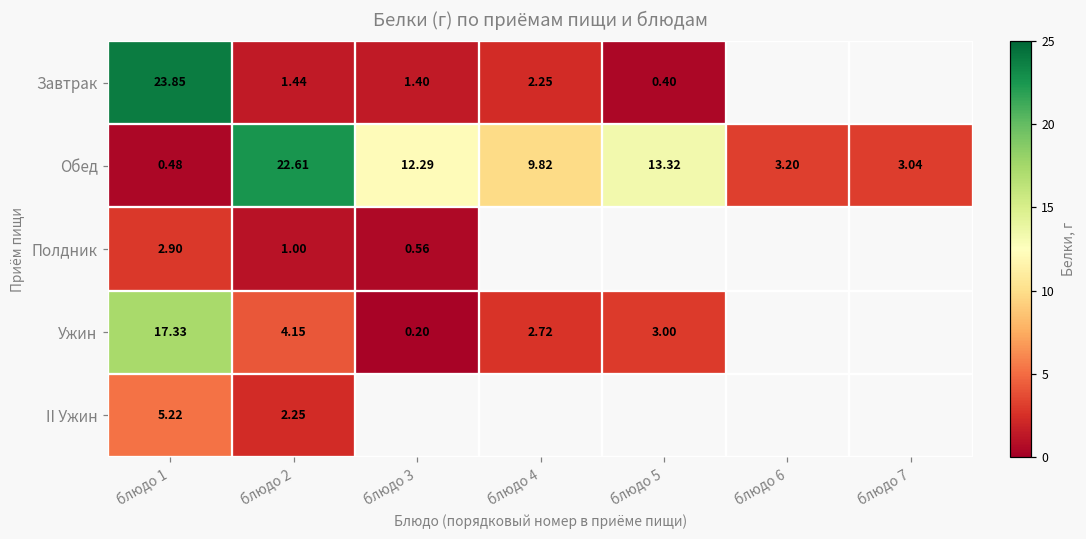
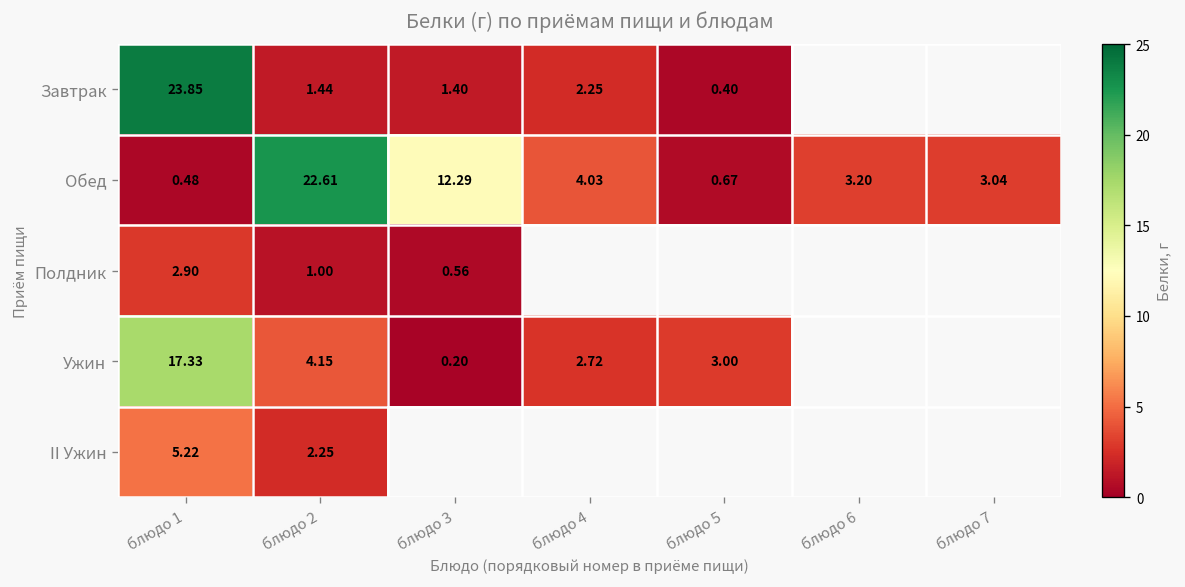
Обед, блюдо 4: 9.82 -> 4.03
Обед, блюдо 5: 13.32 -> 0.67
